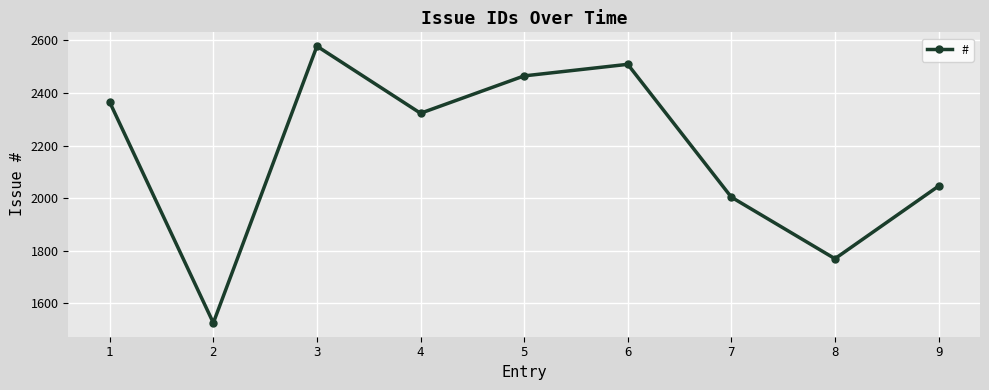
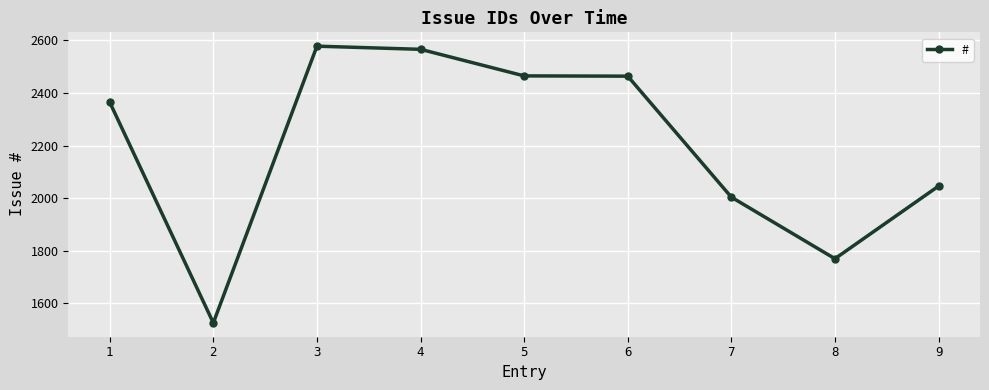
4: 2320 -> 2570
6: 2510 -> 2460
